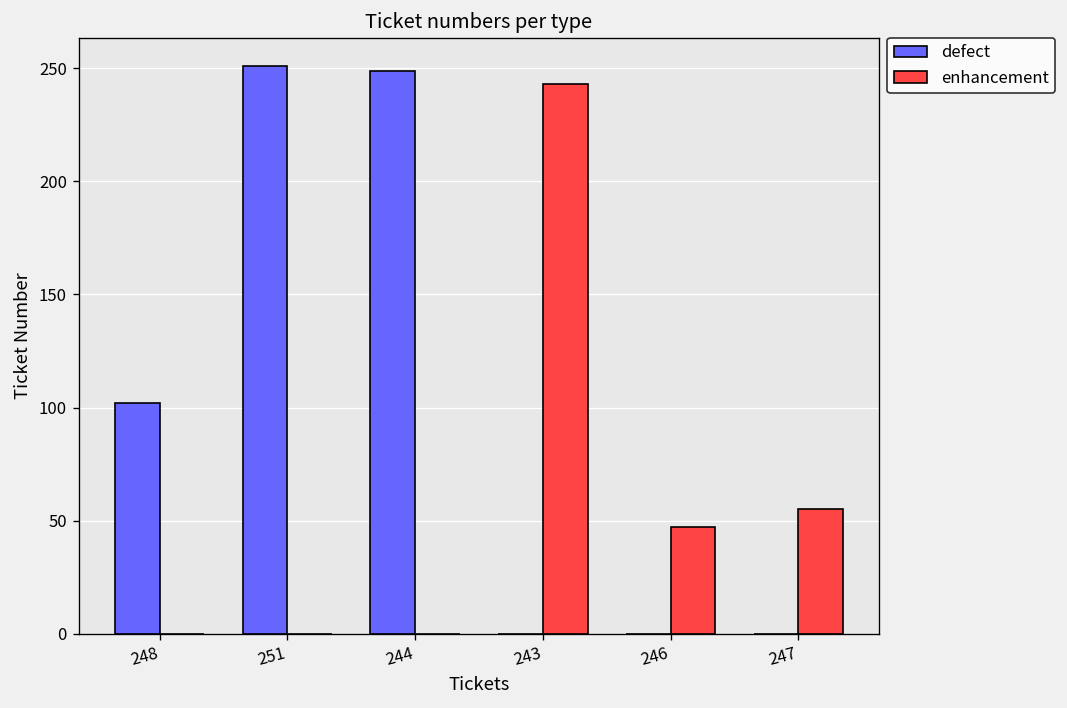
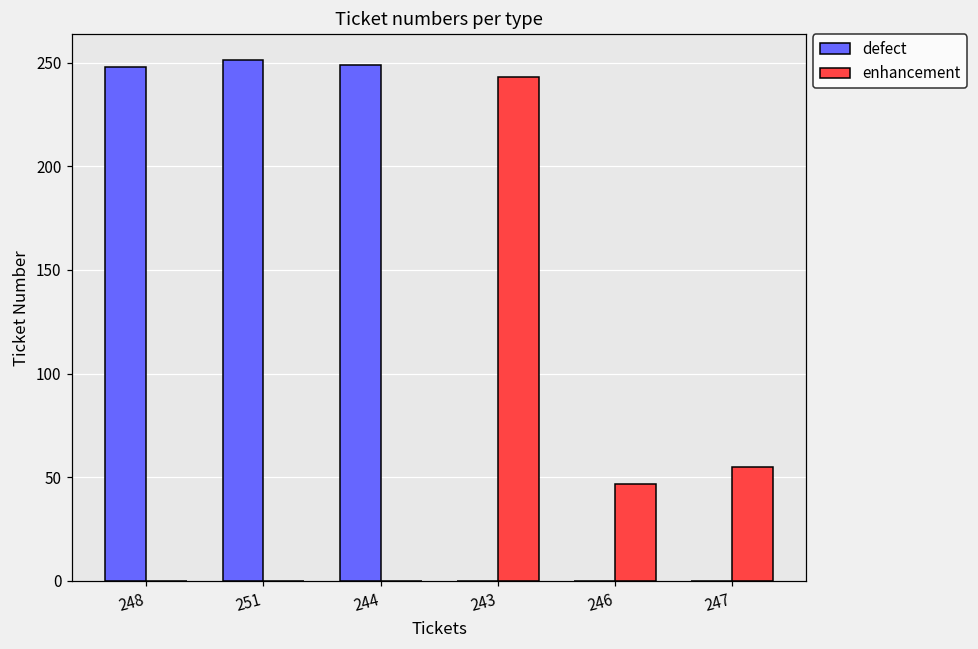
defect, 248: 102 -> 248
